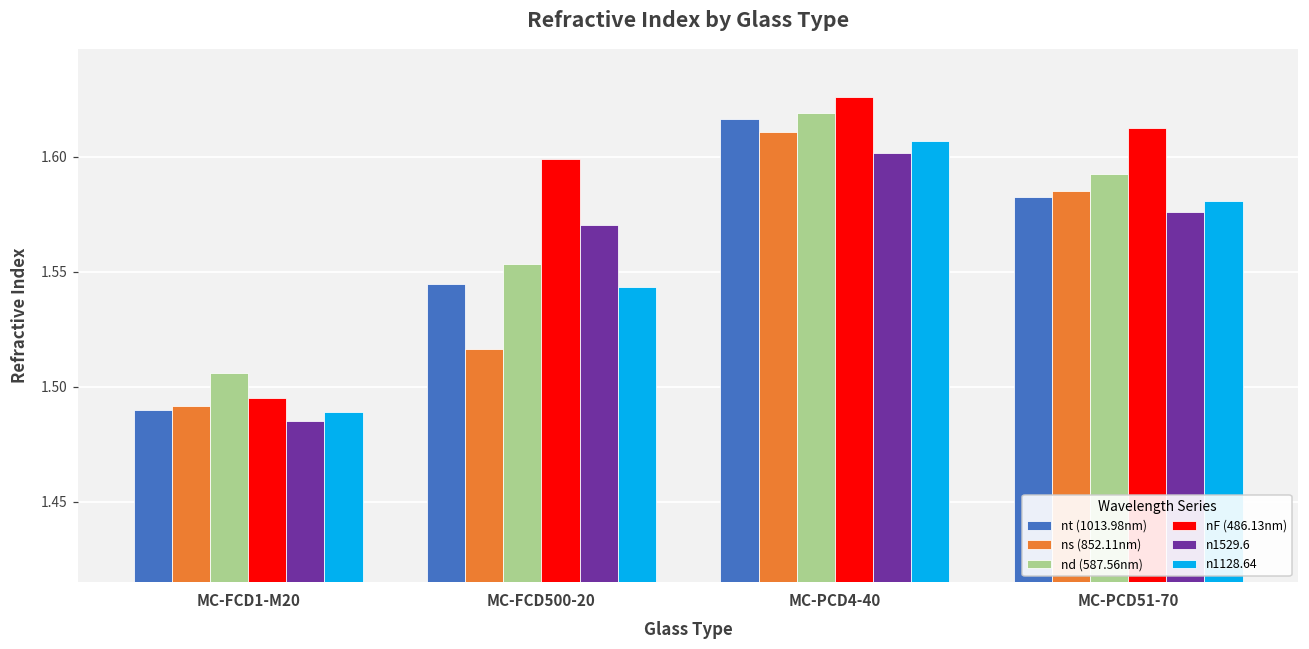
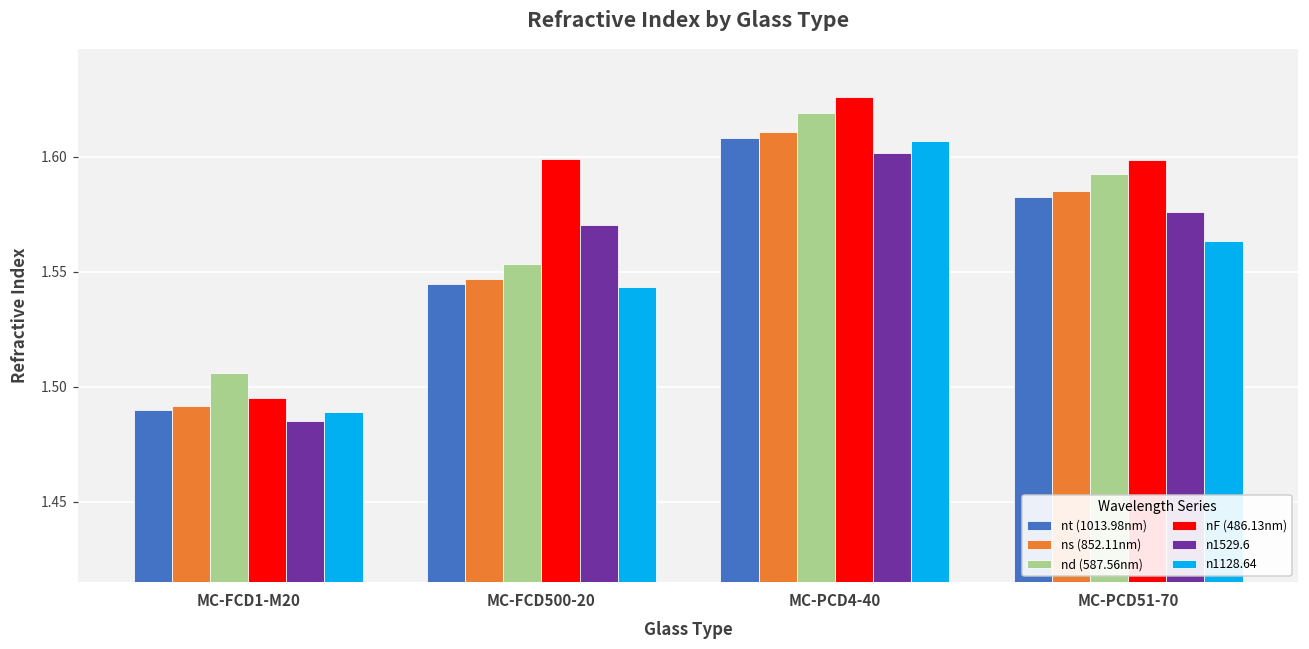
ns (852.11nm), MC-FCD500-20: 1.516 -> 1.547
nt (1013.98nm), MC-PCD4-40: 1.617 -> 1.608
nF (486.13nm), MC-PCD51-70: 1.613 -> 1.599
n1128.64, MC-PCD51-70: 1.581 -> 1.563
